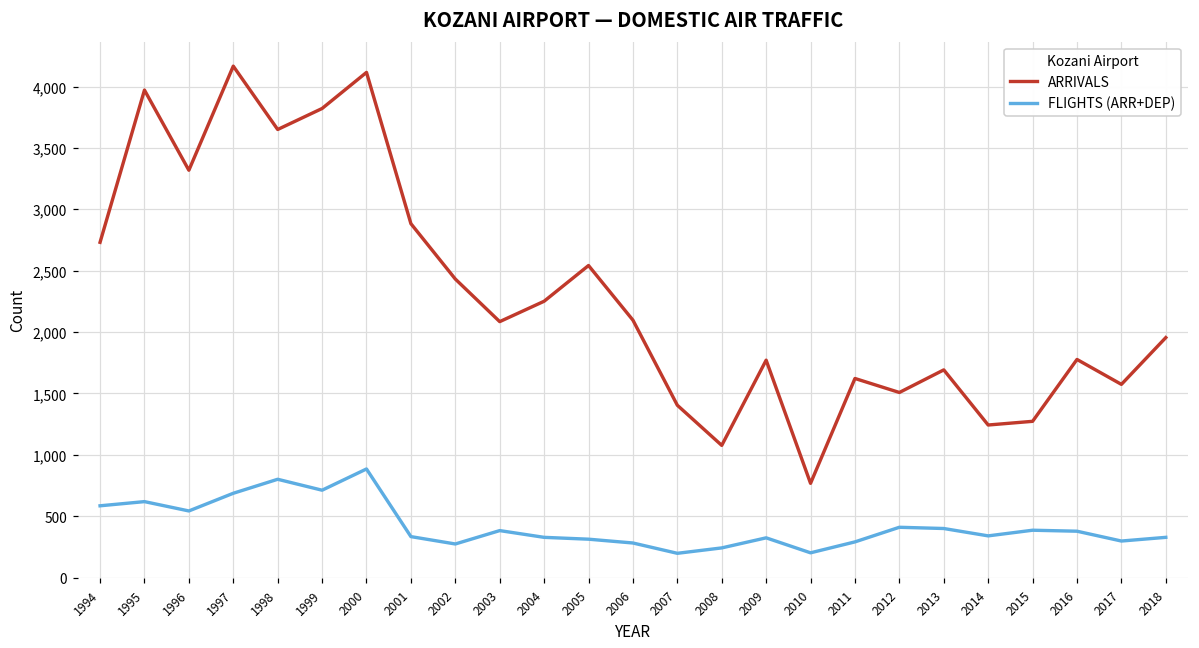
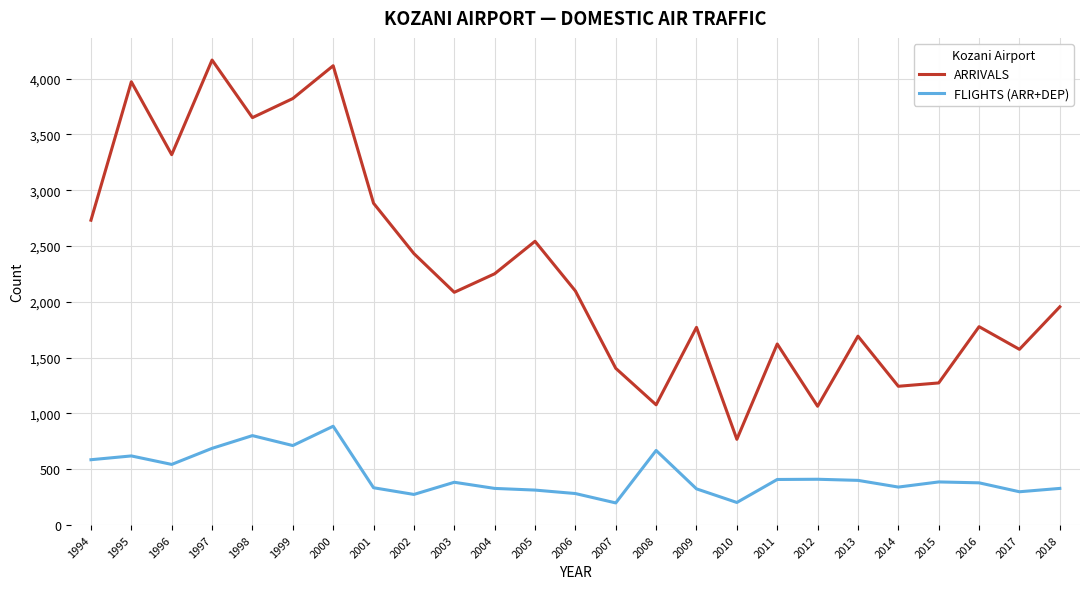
FLIGHTS (ARR+DEP), 2008: 240 -> 670
FLIGHTS (ARR+DEP), 2011: 290 -> 410
ARRIVALS, 2012: 1,510 -> 1,060
